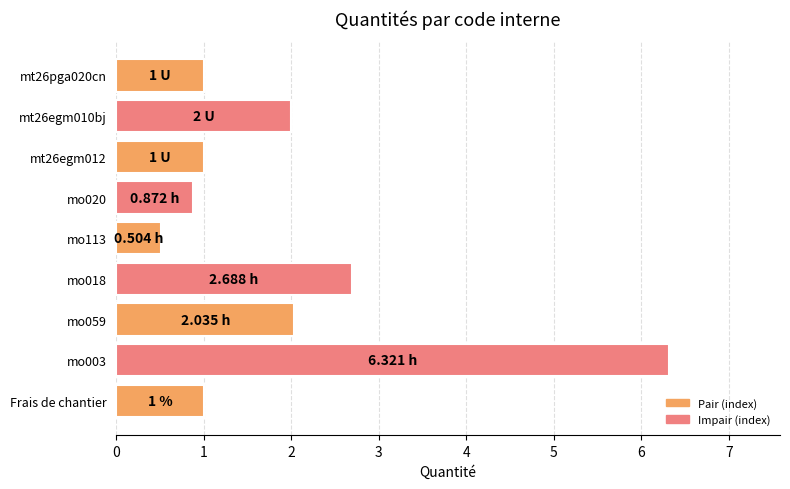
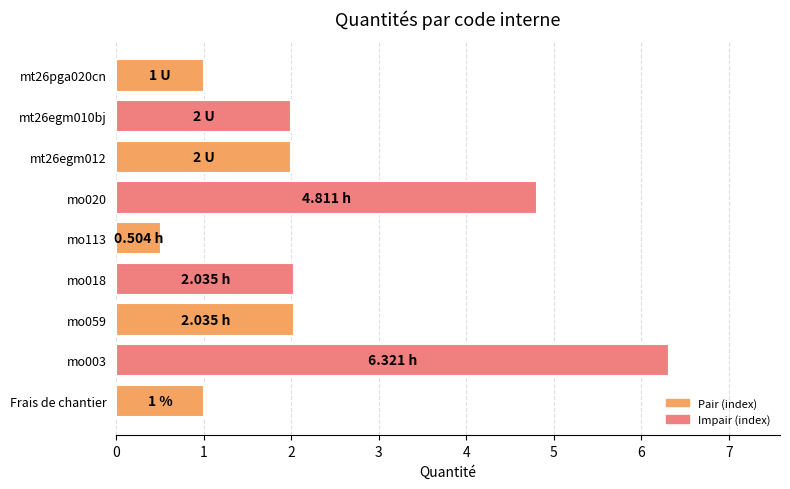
mt26egm012: 1 -> 2
mo020: 0.872 -> 4.811
mo018: 2.688 -> 2.035
